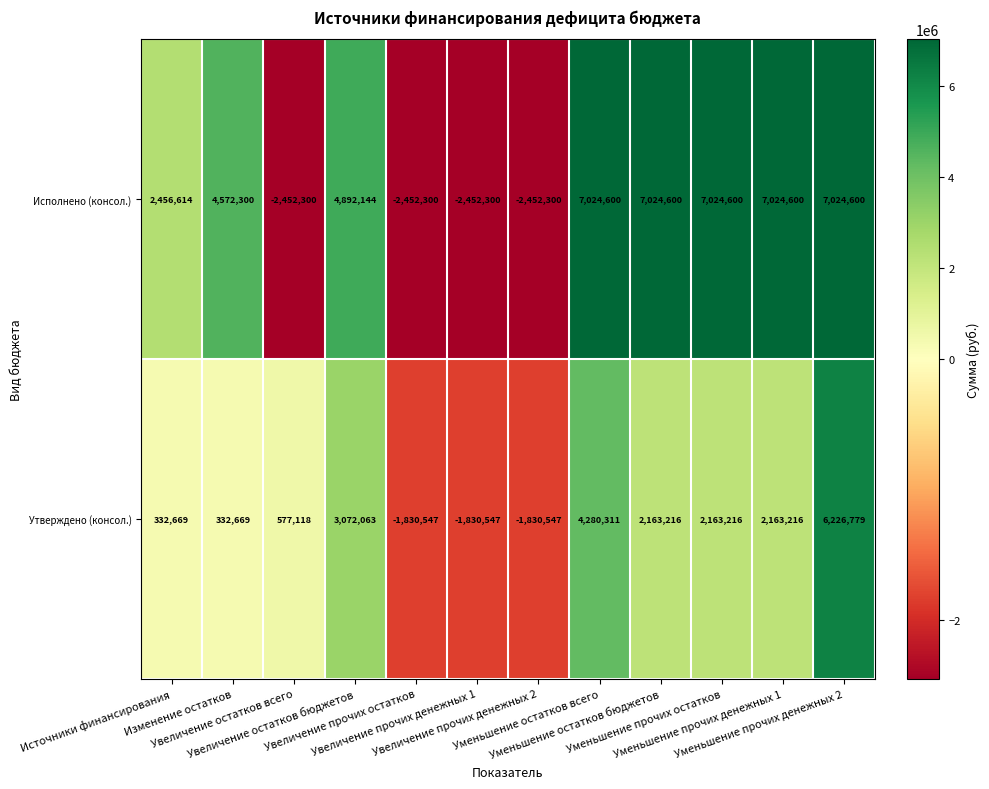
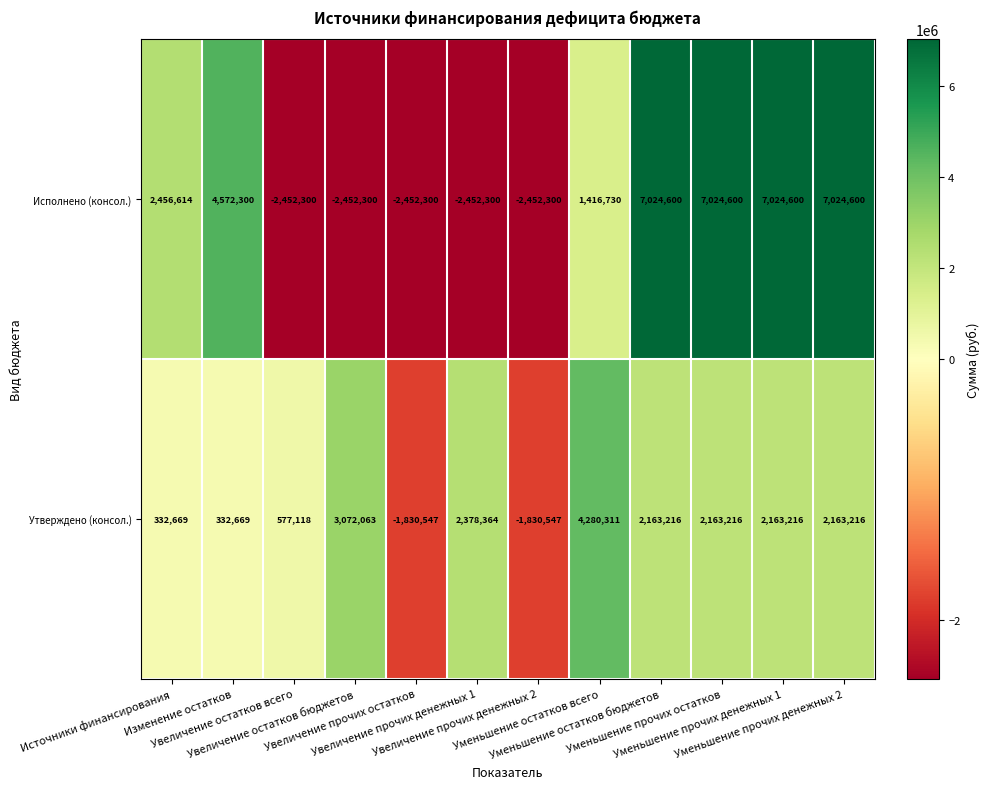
Исполнено (консол.), Увеличение остатков бюджетов: 4,892,144 -> -2,452,300
Исполнено (консол.), Уменьшение остатков всего: 7,024,600 -> 1,416,730
Утверждено (консол.), Увеличение прочих денежных 1: -1,830,547 -> 2,378,364
Утверждено (консол.), Уменьшение прочих денежных 2: 6,226,779 -> 2,163,216
